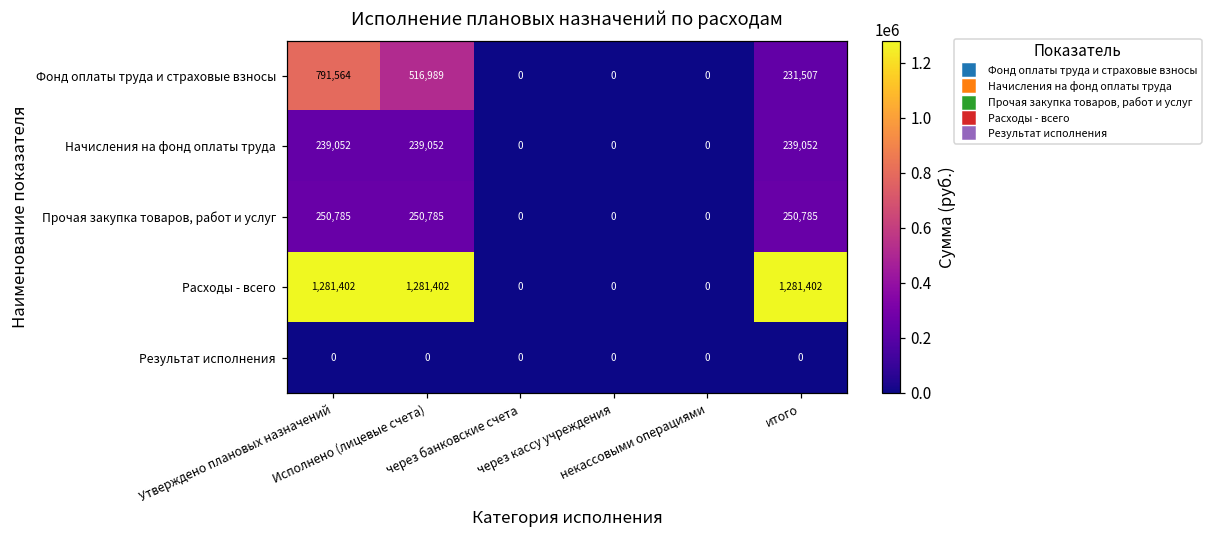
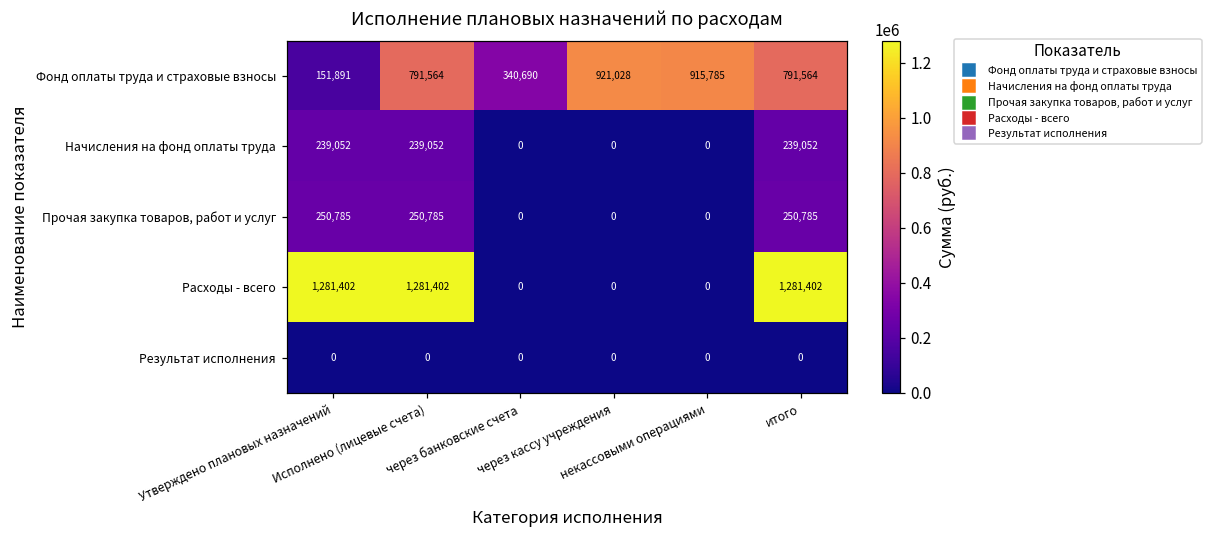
Фонд оплаты труда и страховые взносы, Утверждено плановых назначений: 791,564 -> 151,891
Фонд оплаты труда и страховые взносы, Исполнено (лицевые счета): 516,989 -> 791,564
Фонд оплаты труда и страховые взносы, через банковские счета: 0 -> 340,690
Фонд оплаты труда и страховые взносы, через кассу учреждения: 0 -> 921,028
Фонд оплаты труда и страховые взносы, некассовыми операциями: 0 -> 915,785
Фонд оплаты труда и страховые взносы, итого: 231,507 -> 791,564
